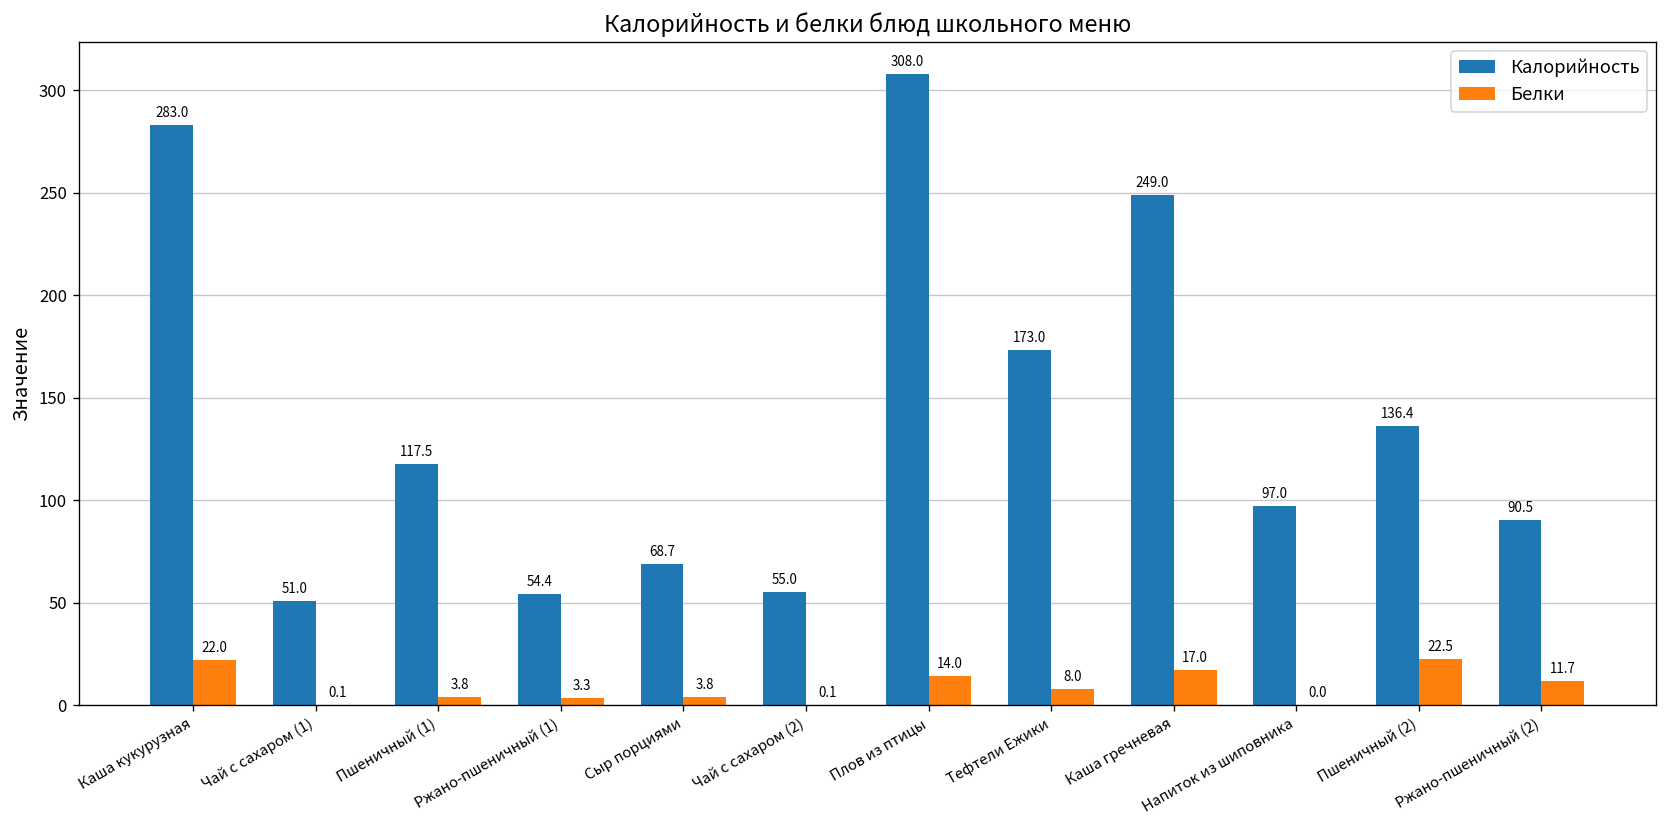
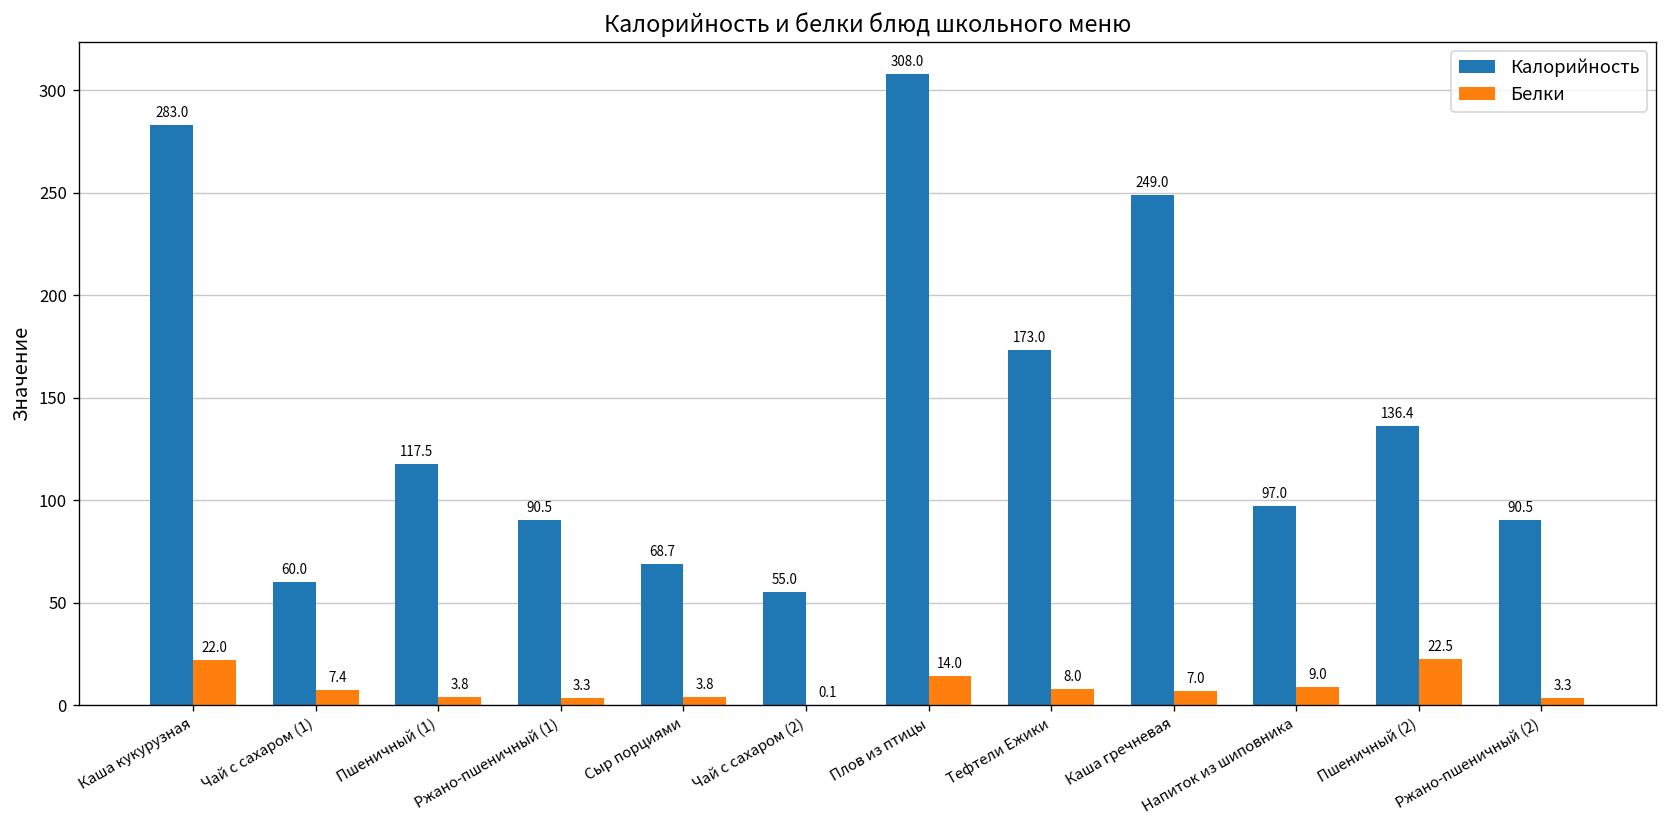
Калорийность, Чай с сахаром (1): 51.0 -> 60.0
Белки, Чай с сахаром (1): 0.1 -> 7.4
Калорийность, Ржано-пшеничный (1): 54.4 -> 90.5
Белки, Каша гречневая: 17.0 -> 7.0
Белки, Напиток из шиповника: 0.0 -> 9.0
Белки, Ржано-пшеничный (2): 11.7 -> 3.3
